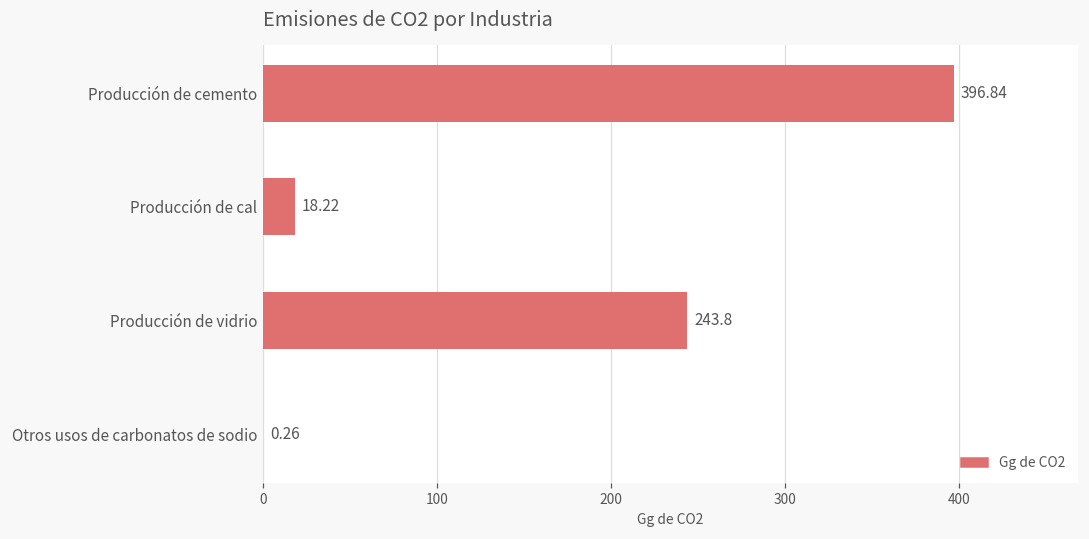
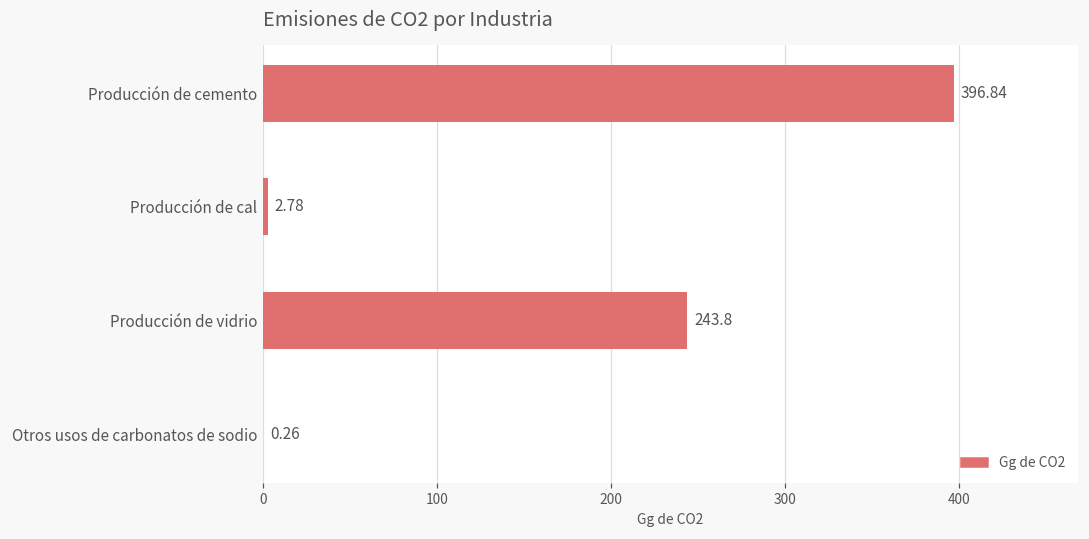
Producción de cal: 18.22 -> 2.78
